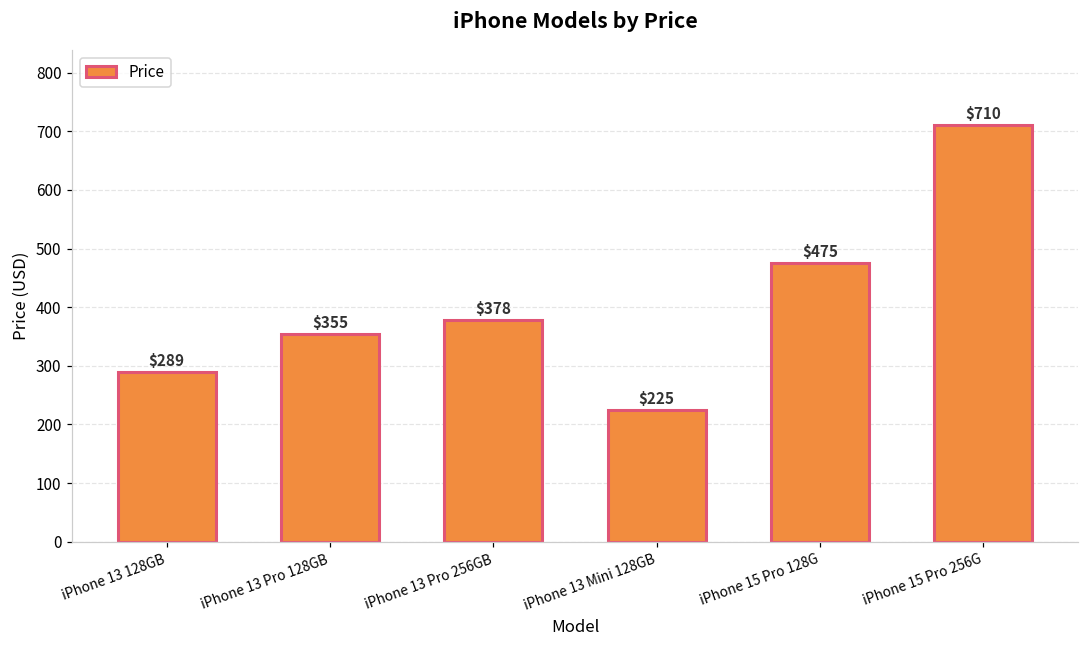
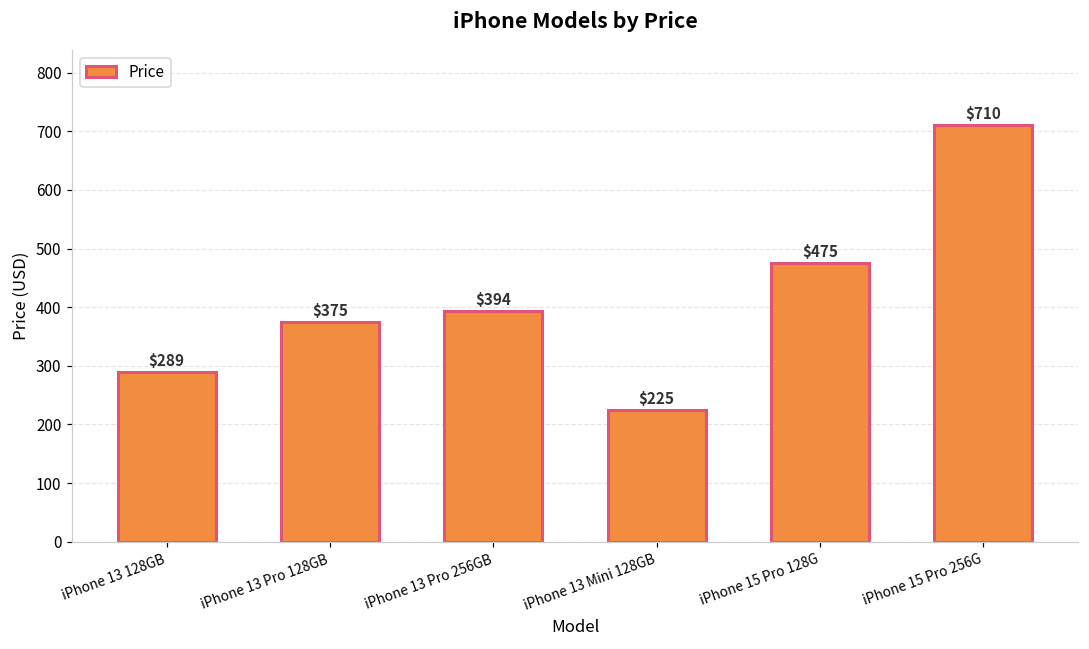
iPhone 13 Pro 128GB: $355 -> $375
iPhone 13 Pro 256GB: $378 -> $394
